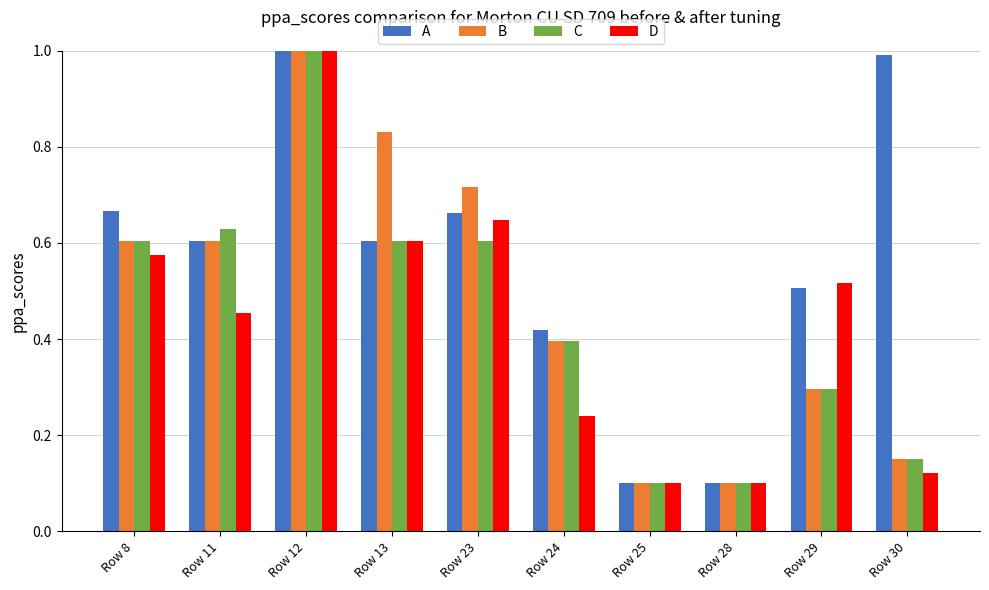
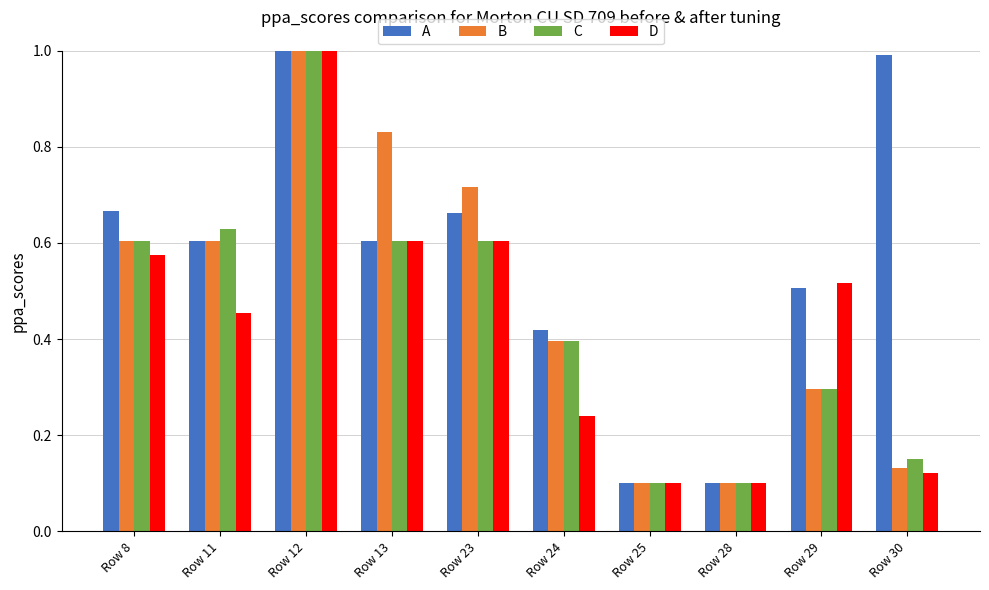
D, Row 23: 0.65 -> 0.60
B, Row 30: 0.15 -> 0.13
